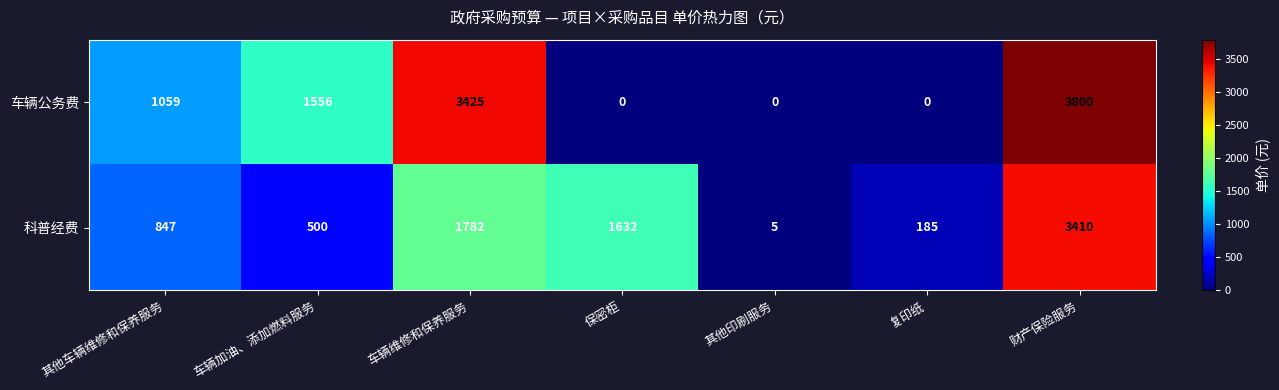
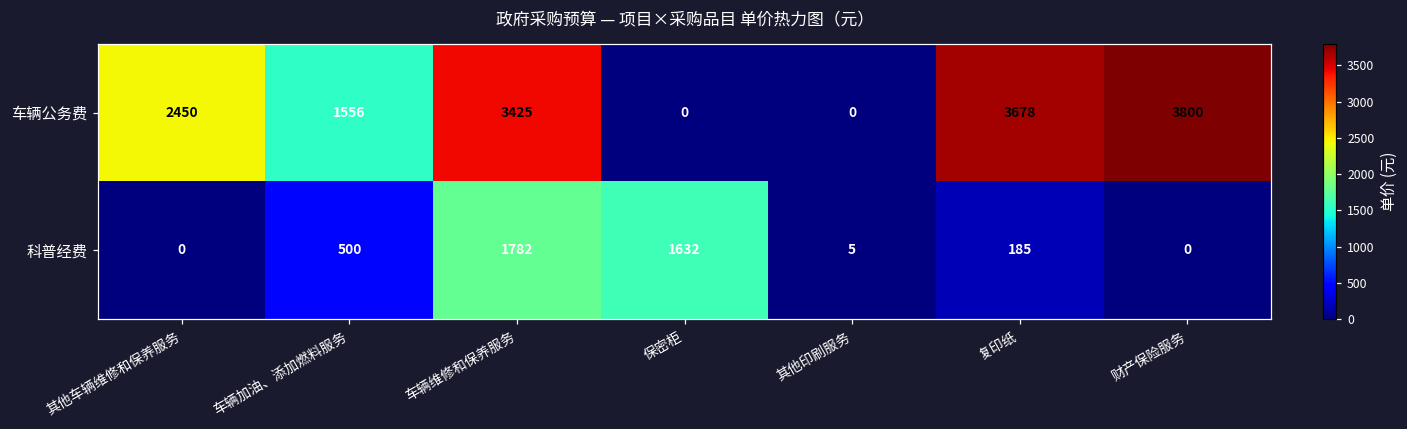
车辆公务费, 其他车辆维修和保养服务: 1059 -> 2450
车辆公务费, 复印纸: 0 -> 3678
科普经费, 其他车辆维修和保养服务: 847 -> 0
科普经费, 财产保险服务: 3410 -> 0
